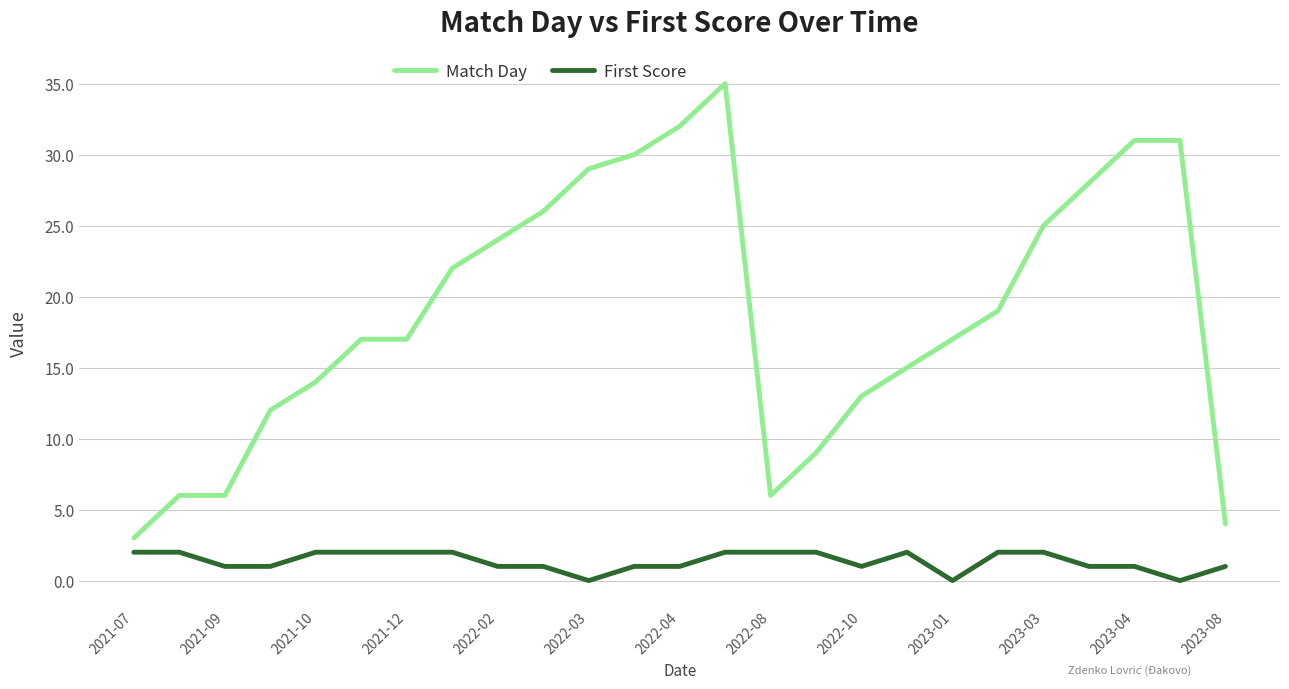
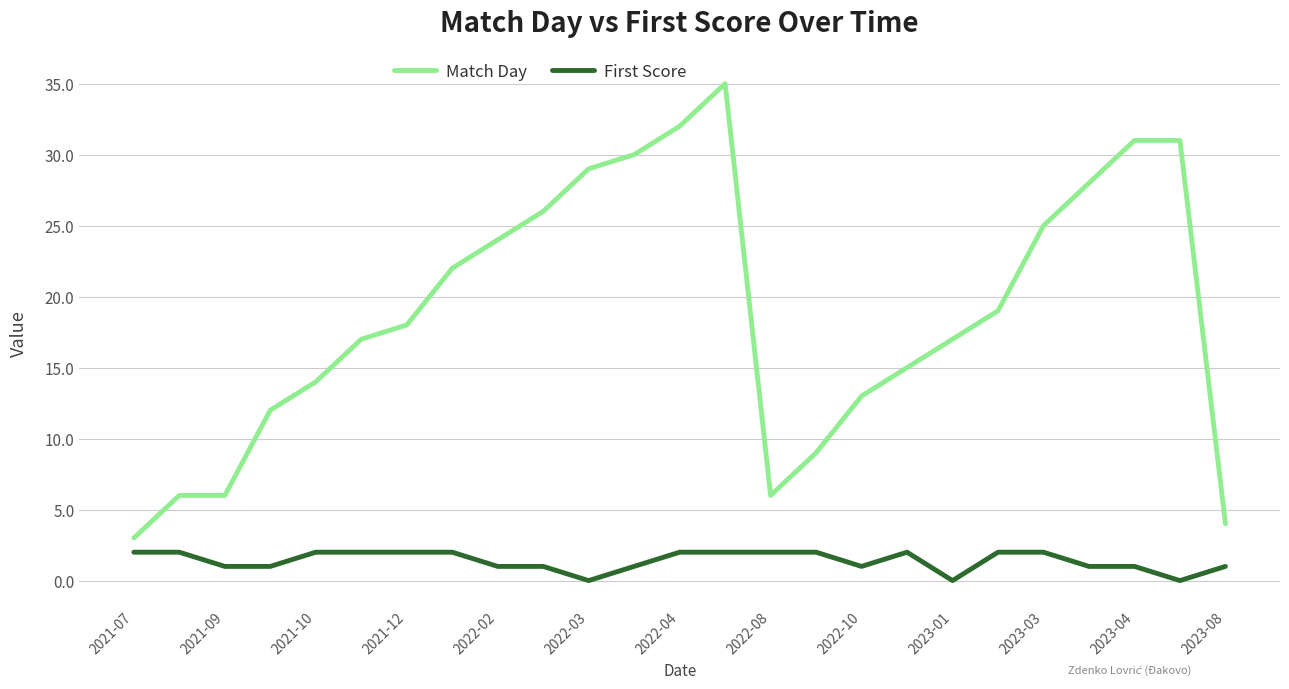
Match Day, 2021-12: 17 -> 18
First Score, 2022-04: 1 -> 2
